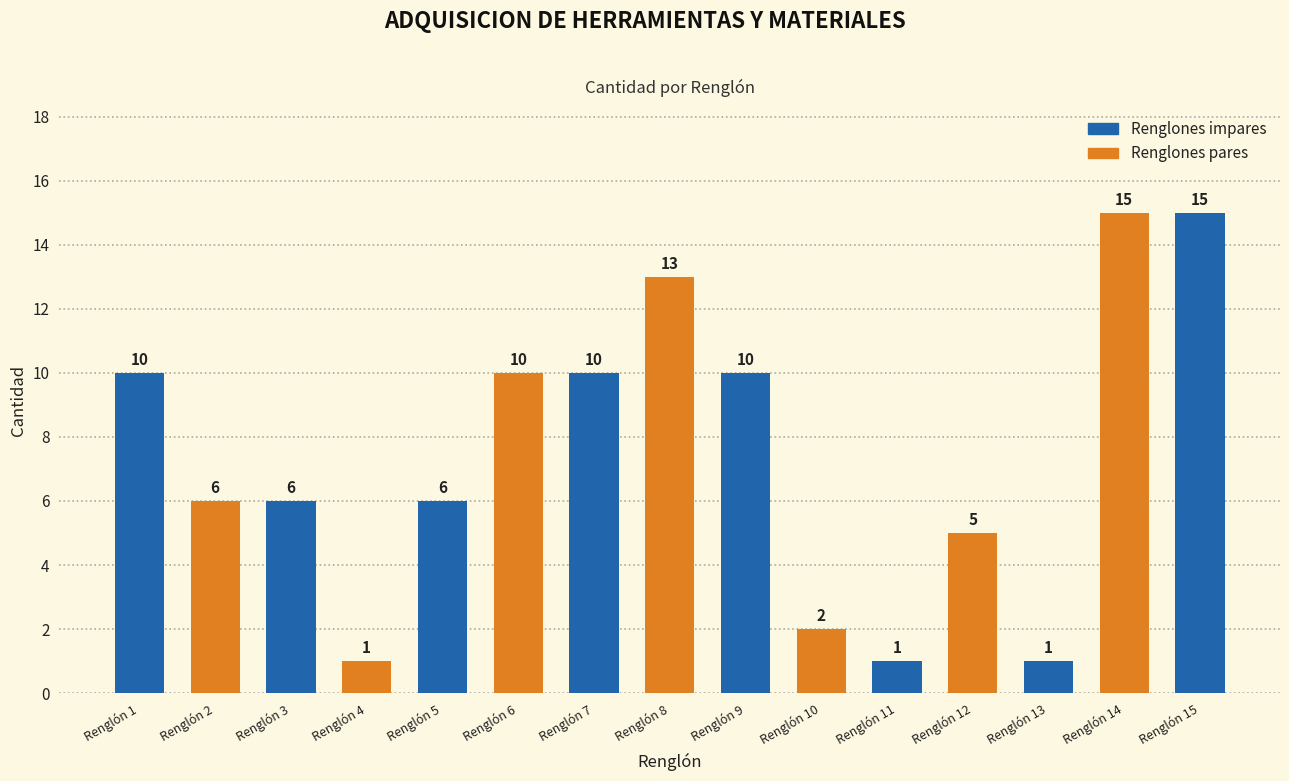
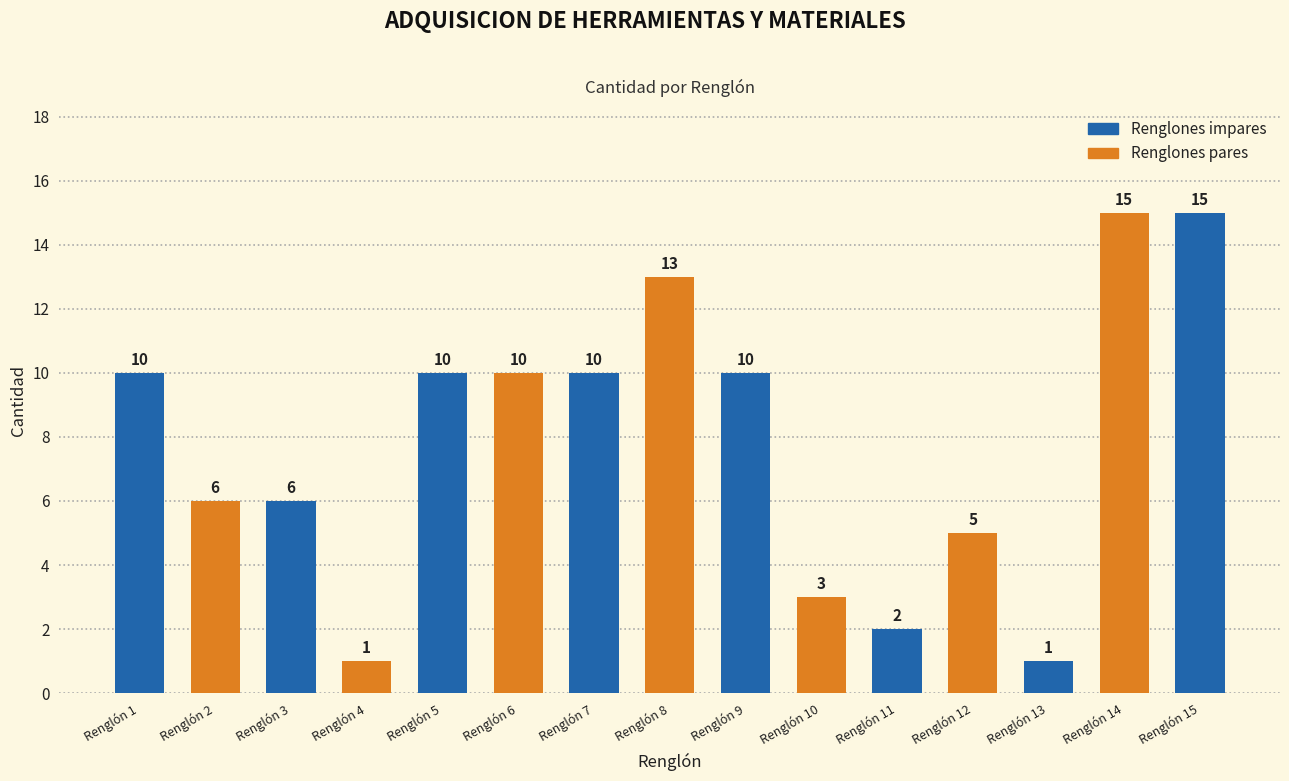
Renglón 5: 6 -> 10
Renglón 10: 2 -> 3
Renglón 11: 1 -> 2
